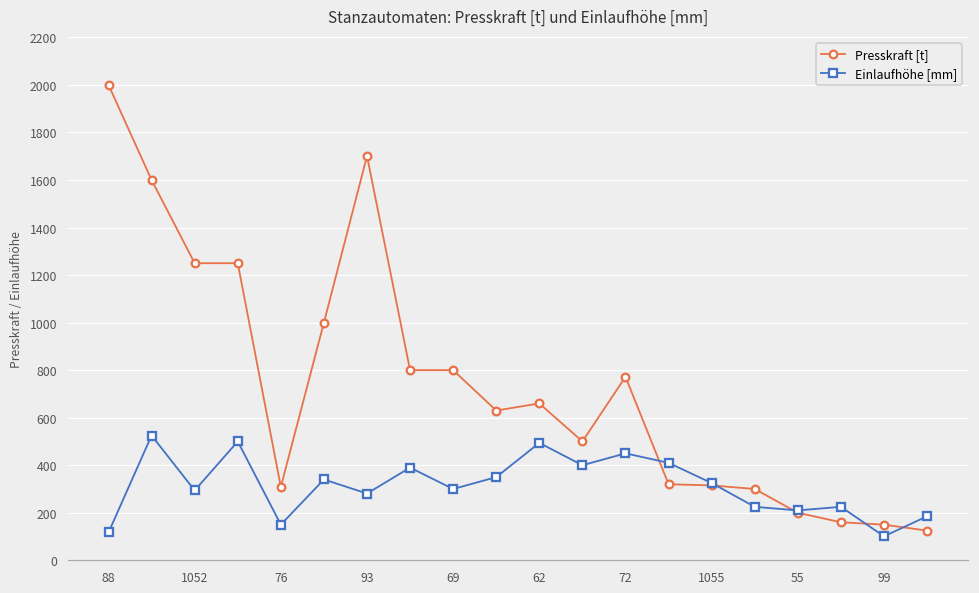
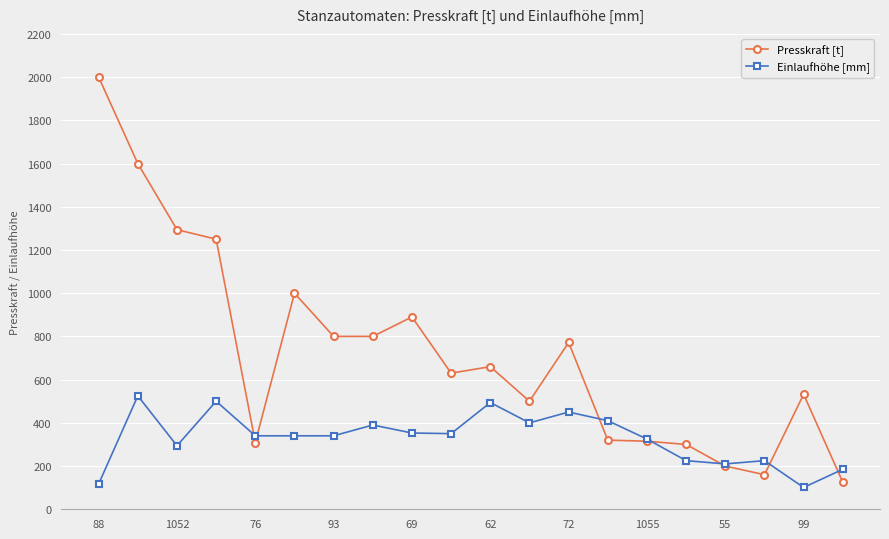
Presskraft [t], 1052: 1250 -> 1290
Einlaufhöhe [mm], 76: 150 -> 340
Presskraft [t], 93: 1700 -> 800
Einlaufhöhe [mm], 93: 280 -> 340
Presskraft [t], 69: 800 -> 890
Einlaufhöhe [mm], 69: 300 -> 350
Presskraft [t], 99: 150 -> 530
